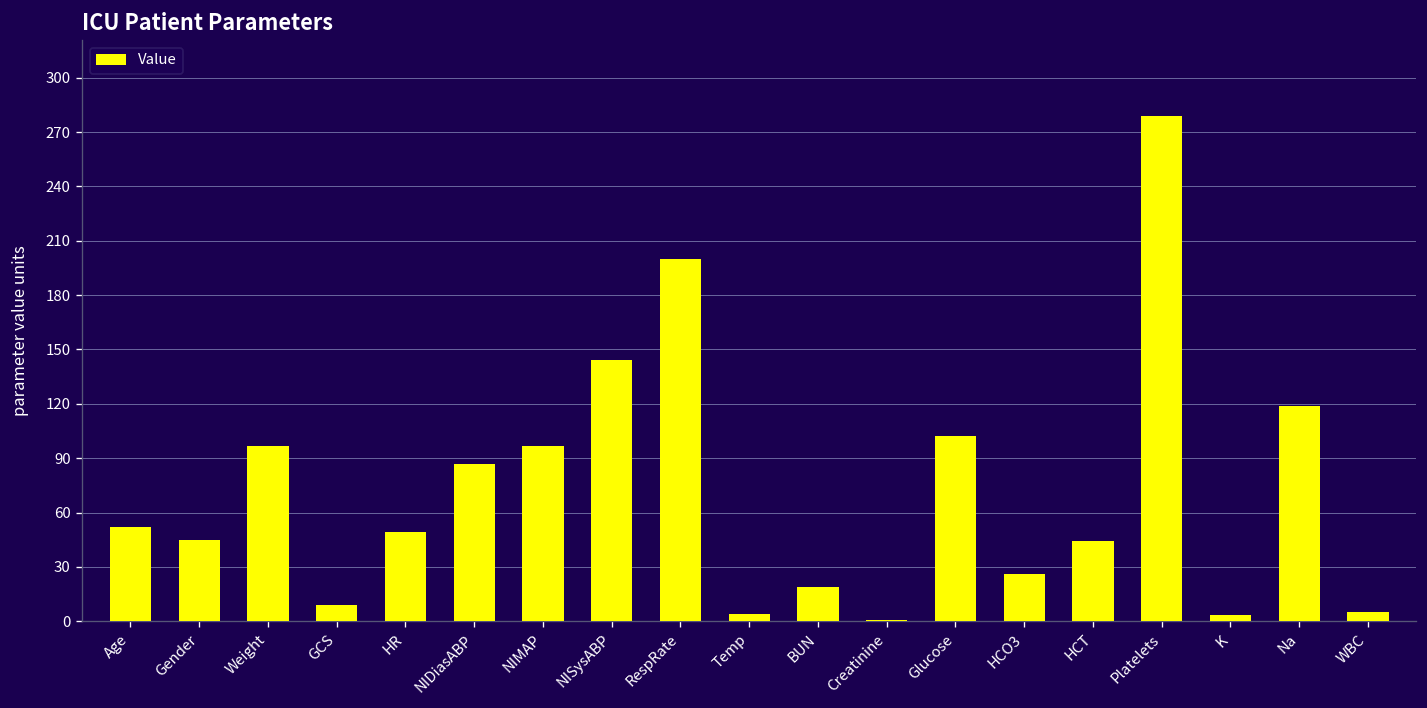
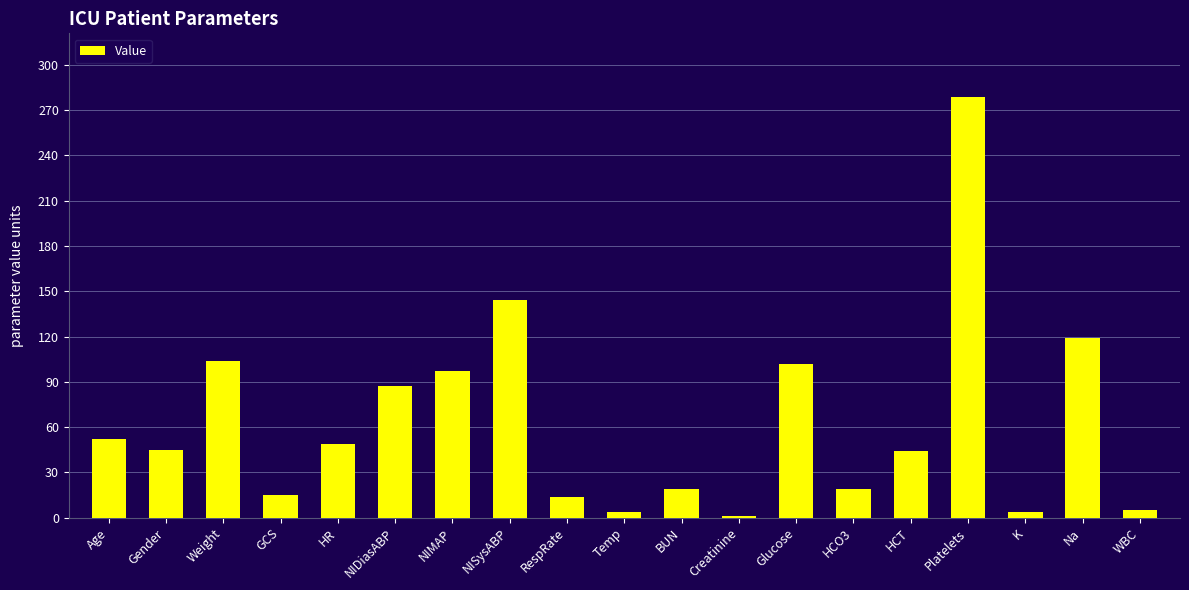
Weight: 97 -> 104
GCS: 9 -> 15
RespRate: 200 -> 14
HCO3: 26 -> 19
